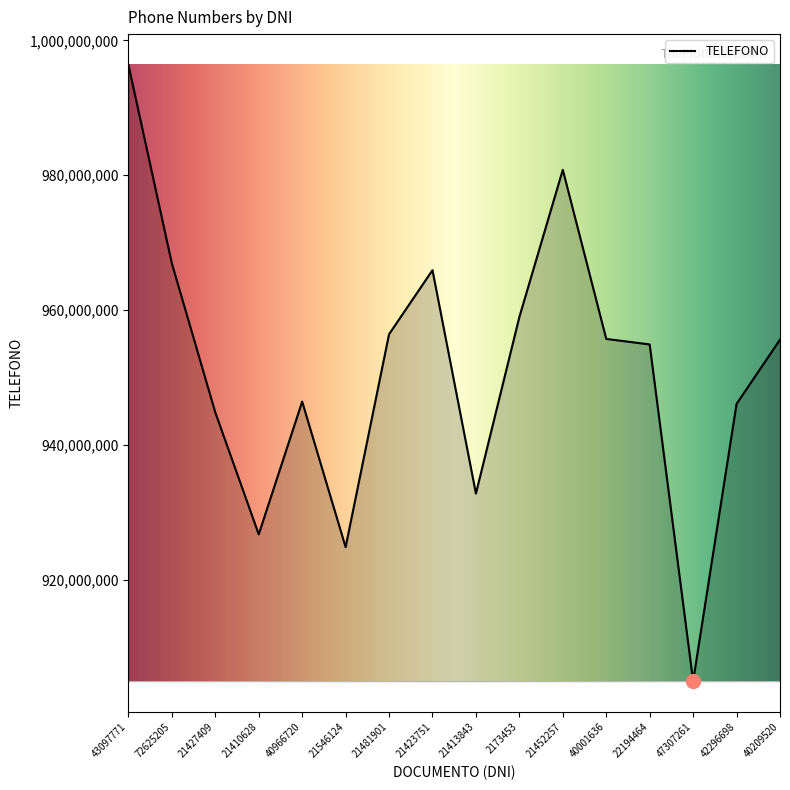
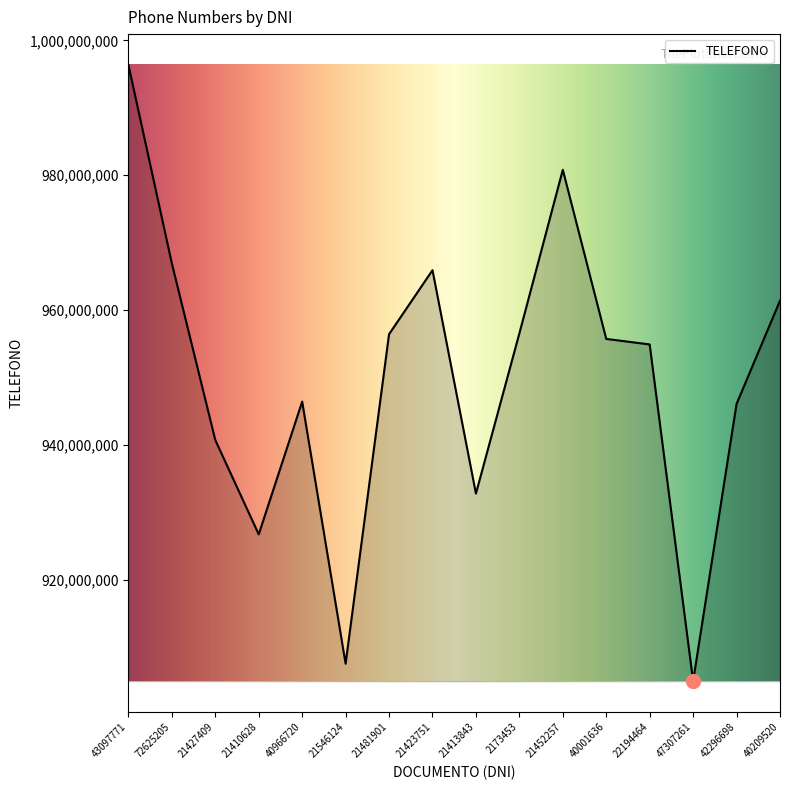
TELEFONO, 21427409: 945,000,000 -> 941,000,000
TELEFONO, 21546124: 925,000,000 -> 908,000,000
TELEFONO, 2173453: 959,000,000 -> 957,000,000
TELEFONO, 40209520: 956,000,000 -> 961,000,000
